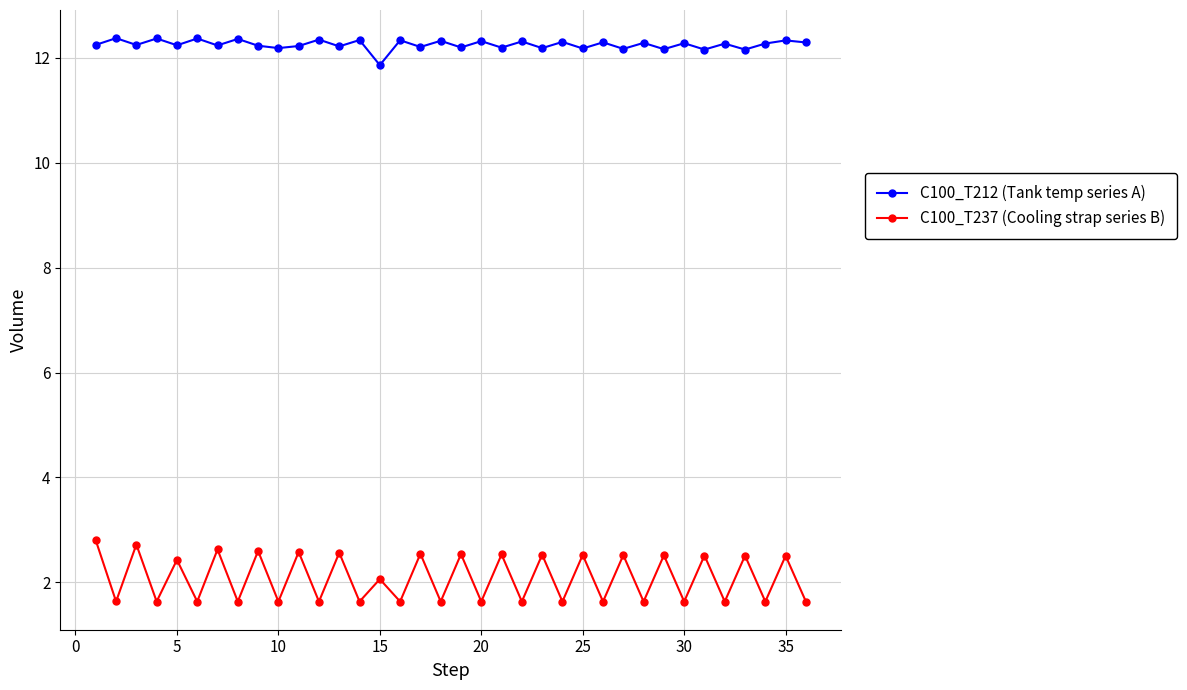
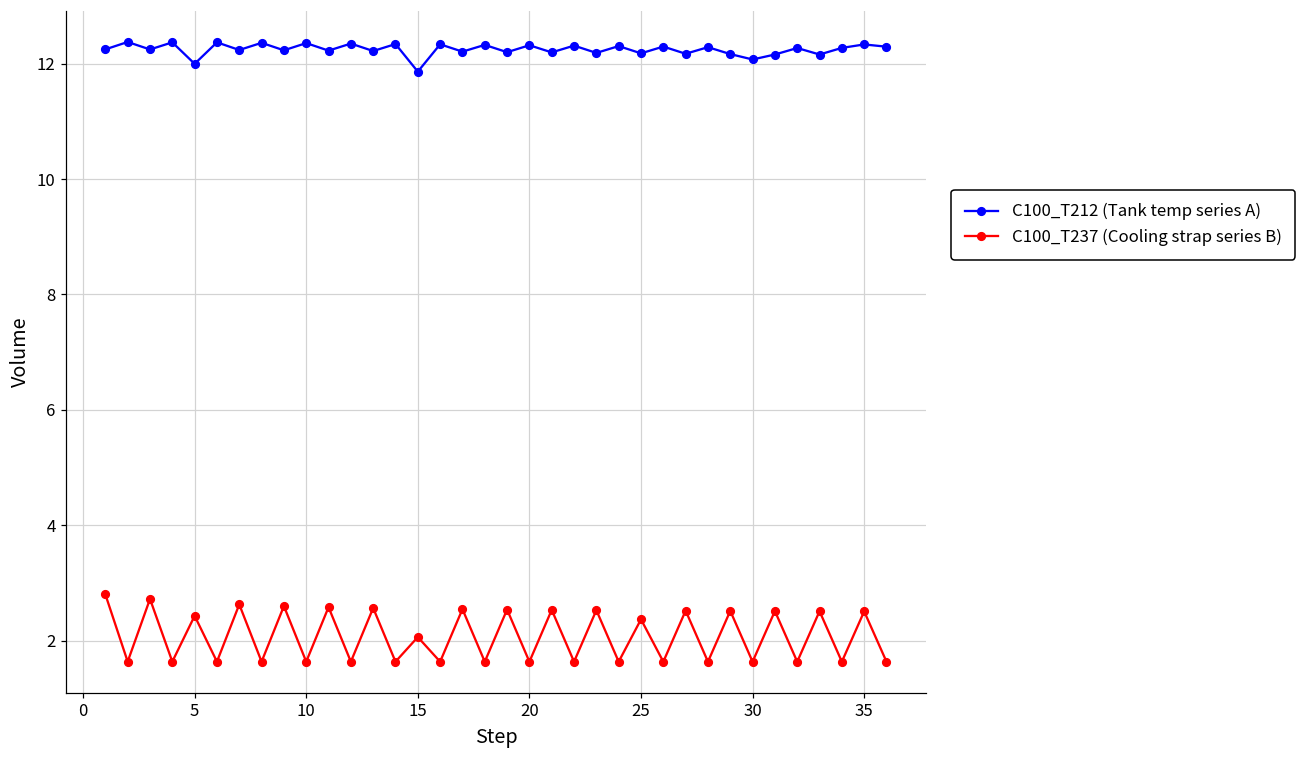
C100_T212 (Tank temp series A), 5: 12.2 -> 12.0
C100_T212 (Tank temp series A), 10: 12.2 -> 12.4
C100_T237 (Cooling strap series B), 25: 2.5 -> 2.4
C100_T212 (Tank temp series A), 30: 12.3 -> 12.1
